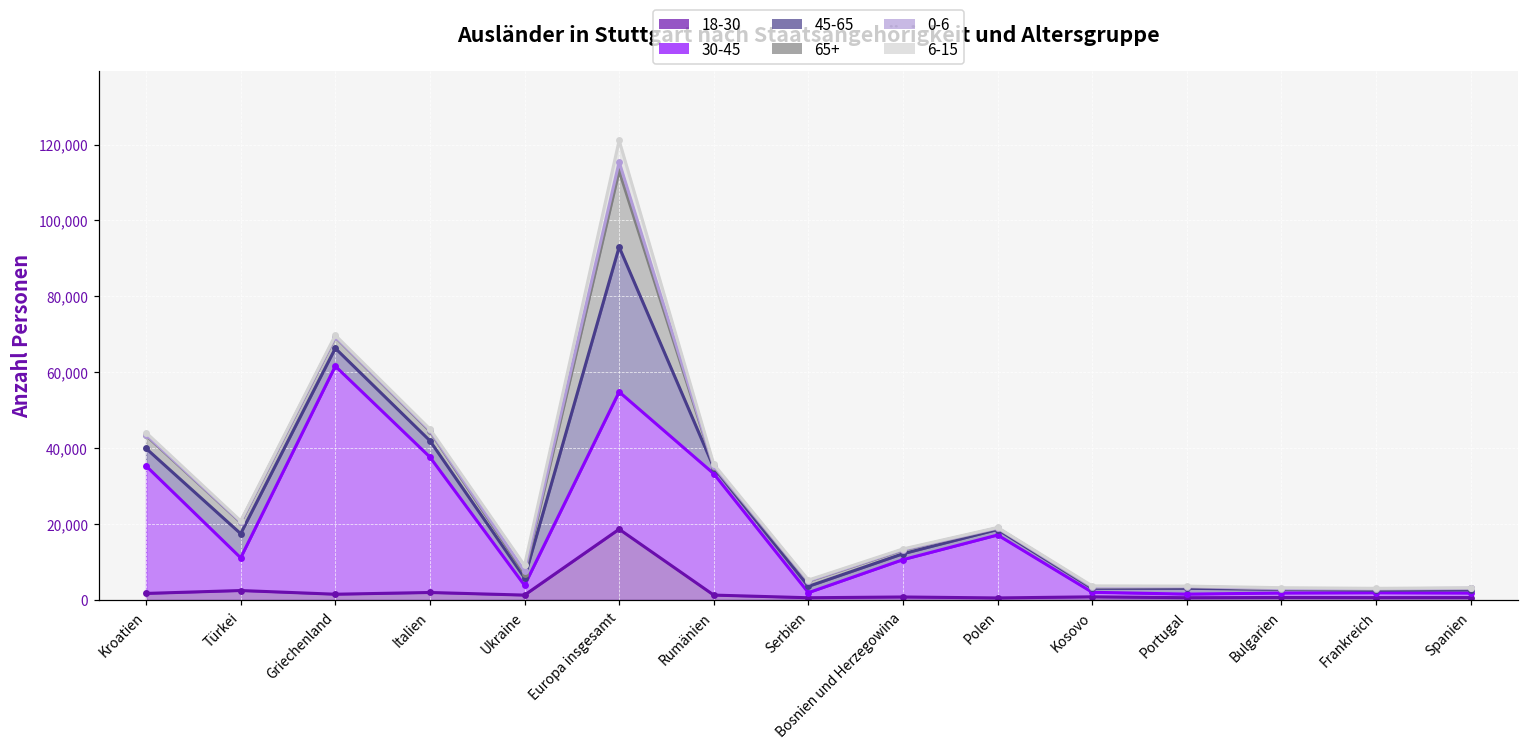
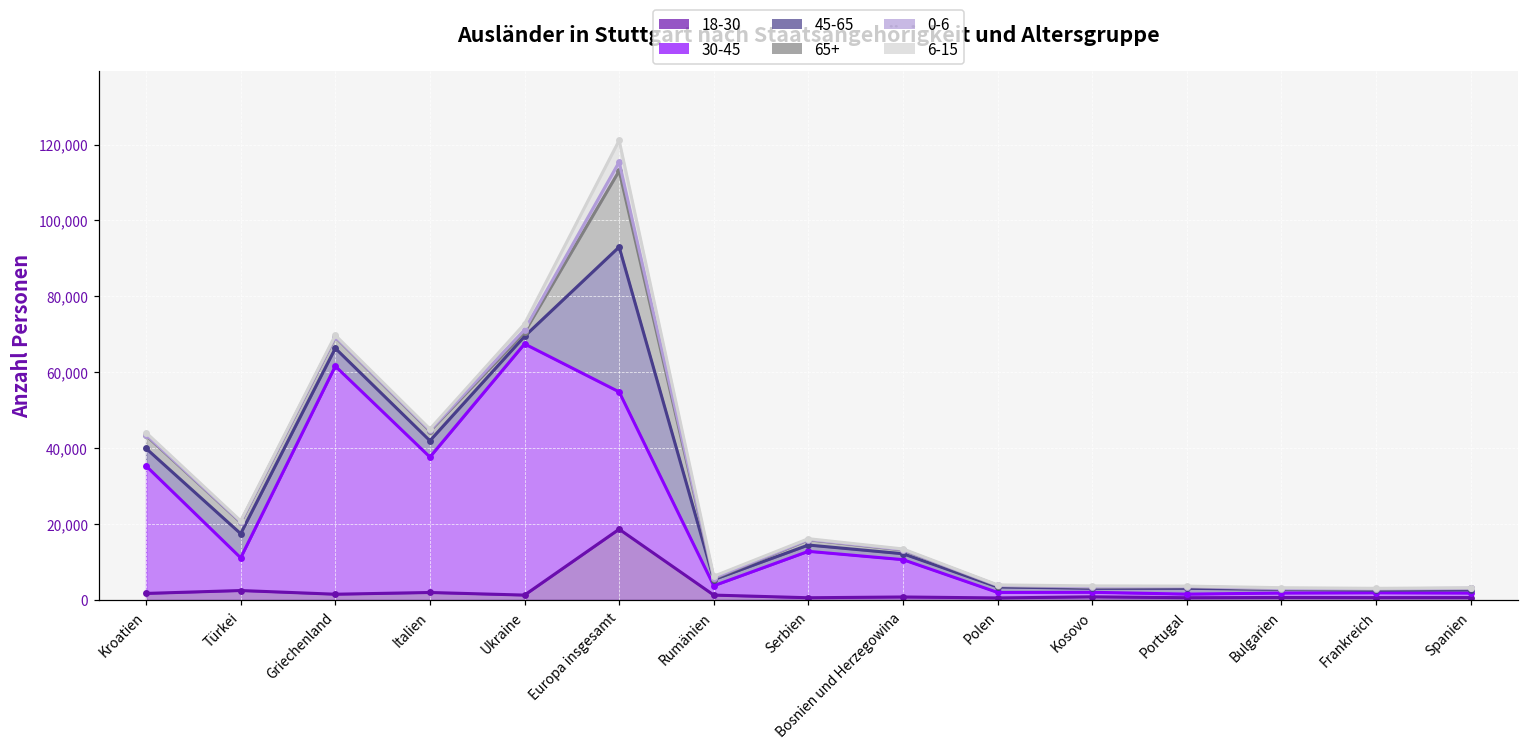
30-45, Ukraine: 3,000 -> 66,000
30-45, Rumänien: 32,000 -> 2,000
30-45, Serbien: 1,000 -> 12,000
30-45, Polen: 17,000 -> 1,000
